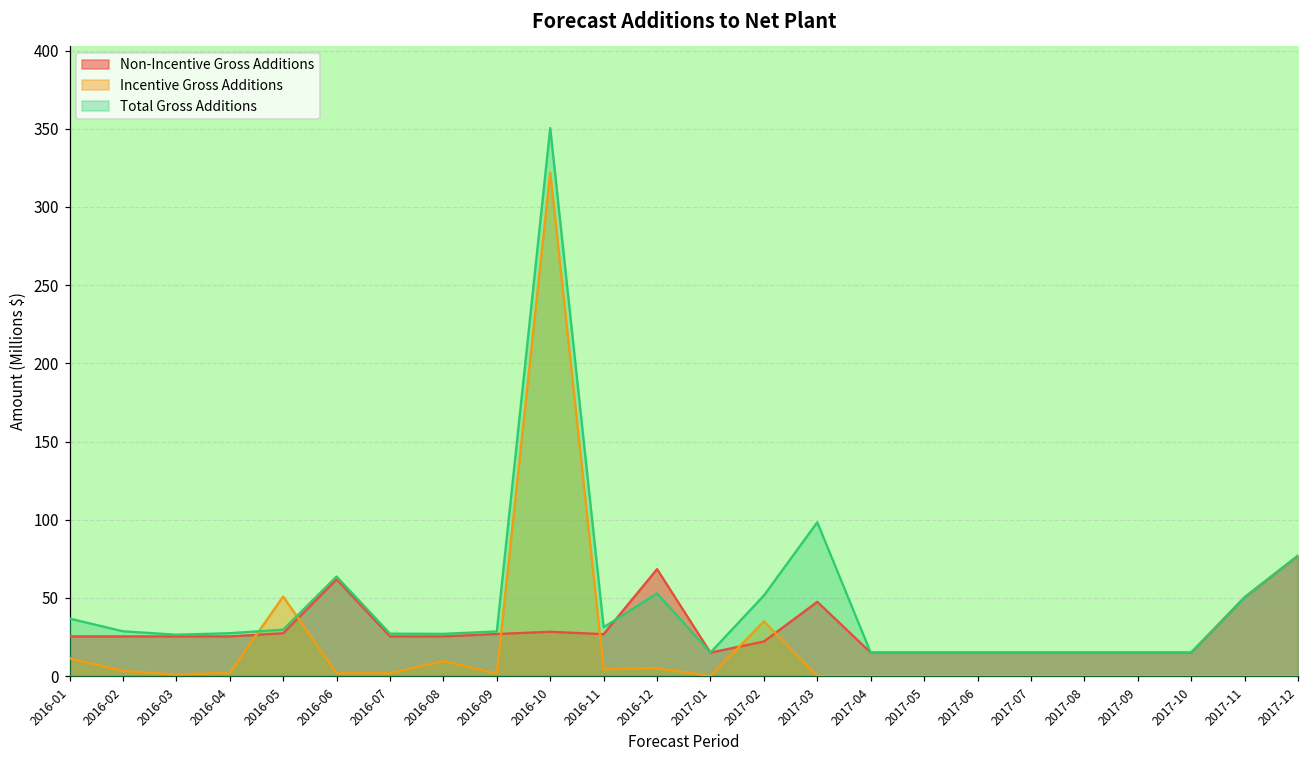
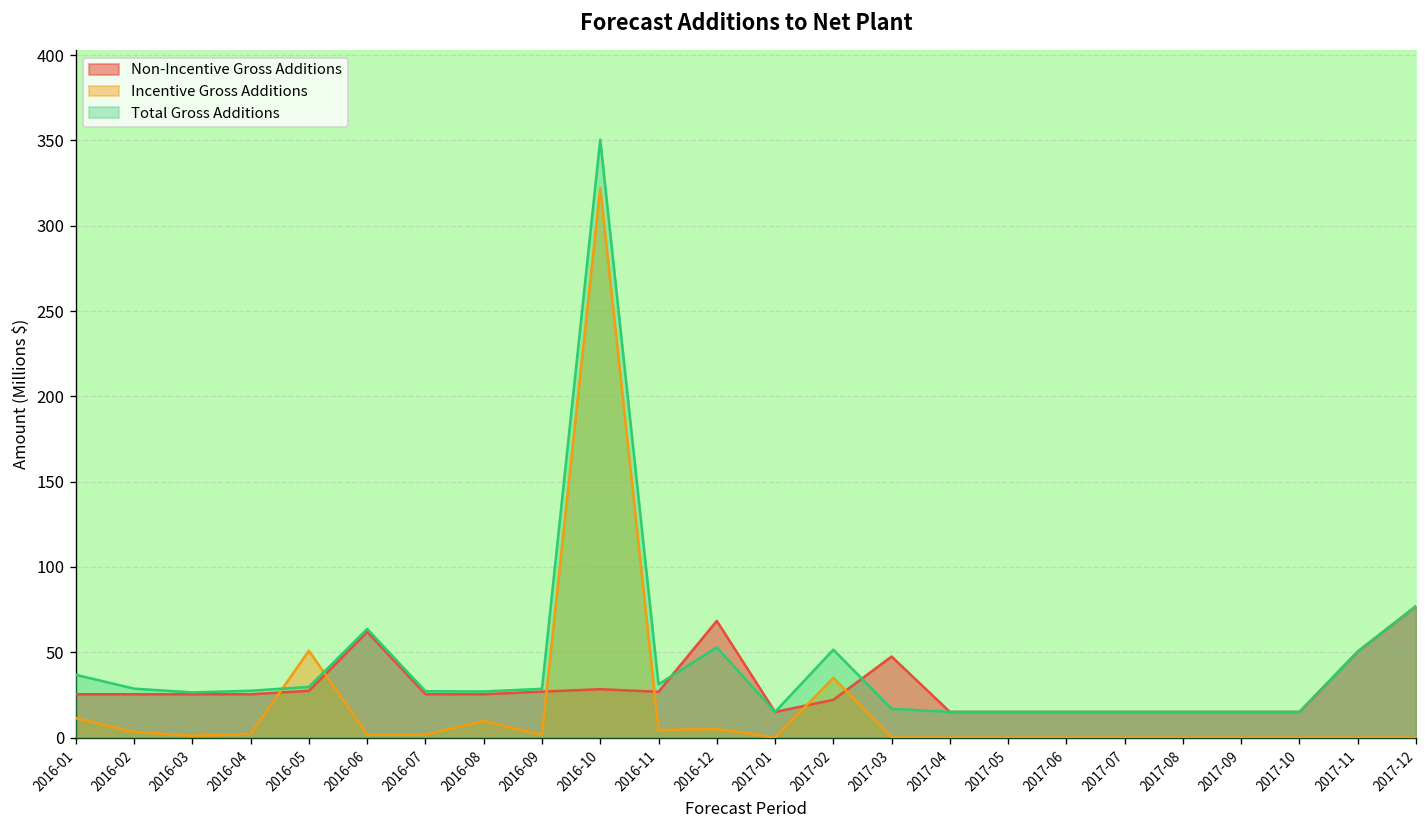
Total Gross Additions, 2017-03: 98 -> 17
